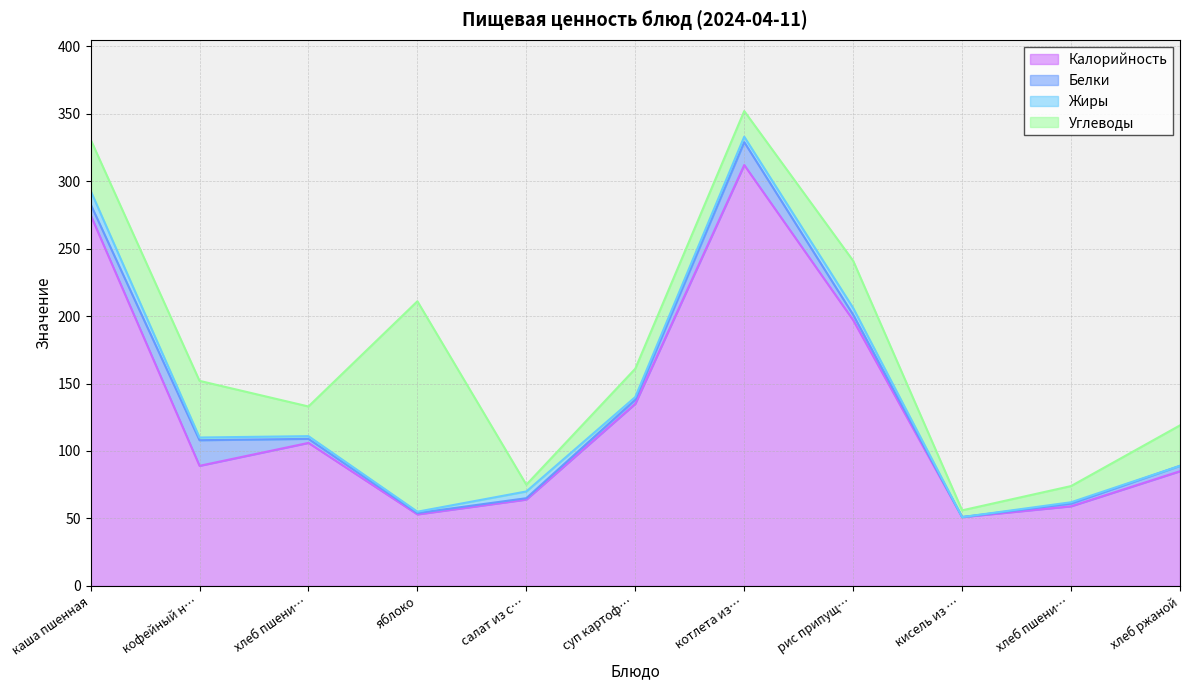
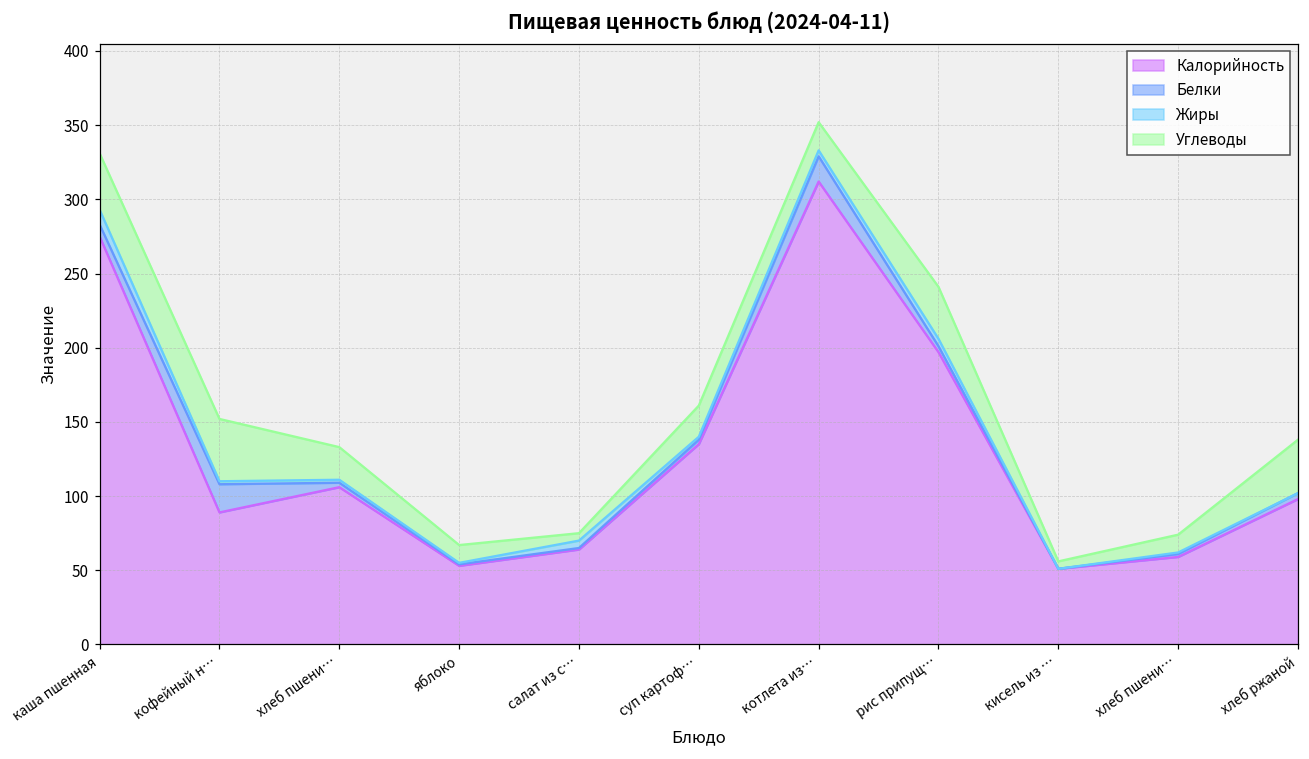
Углеводы, яблоко: 156 -> 12
Калорийность, хлеб ржаной: 85 -> 98
Углеводы, хлеб ржаной: 30 -> 36
